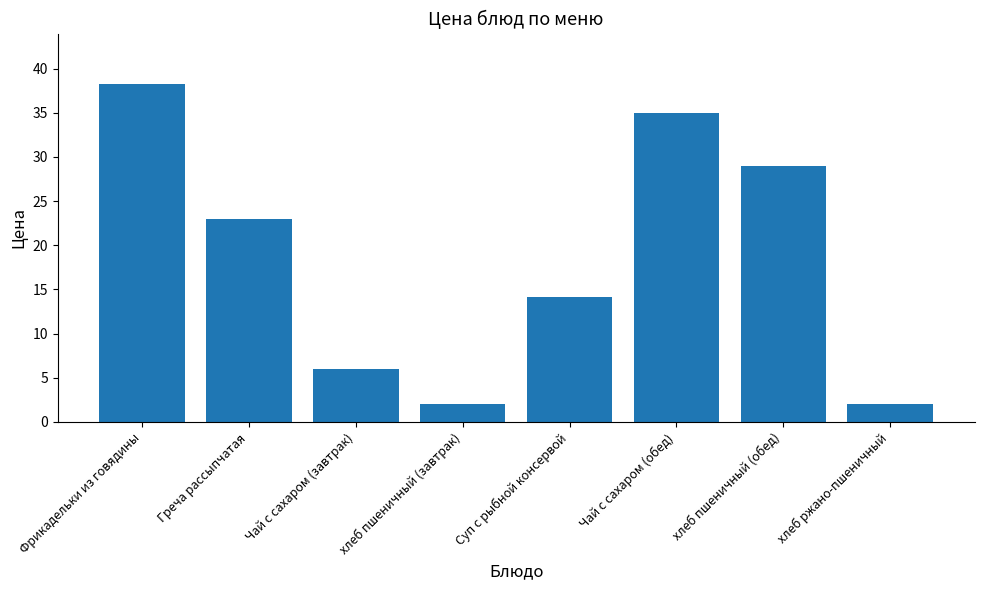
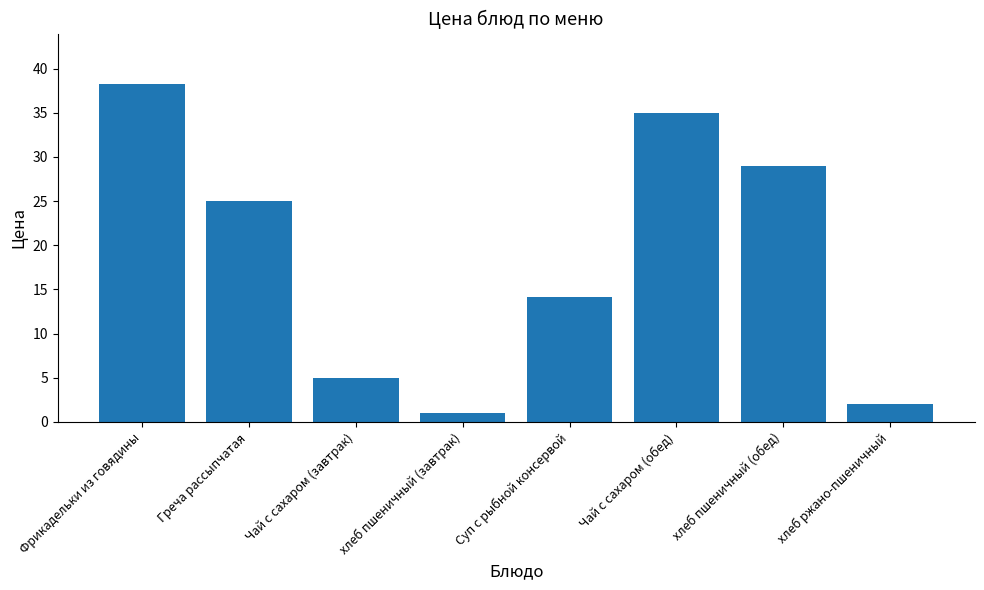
Греча рассыпчатая: 23 -> 25
Чай с сахаром (завтрак): 6 -> 5
хлеб пшеничный (завтрак): 2 -> 1
